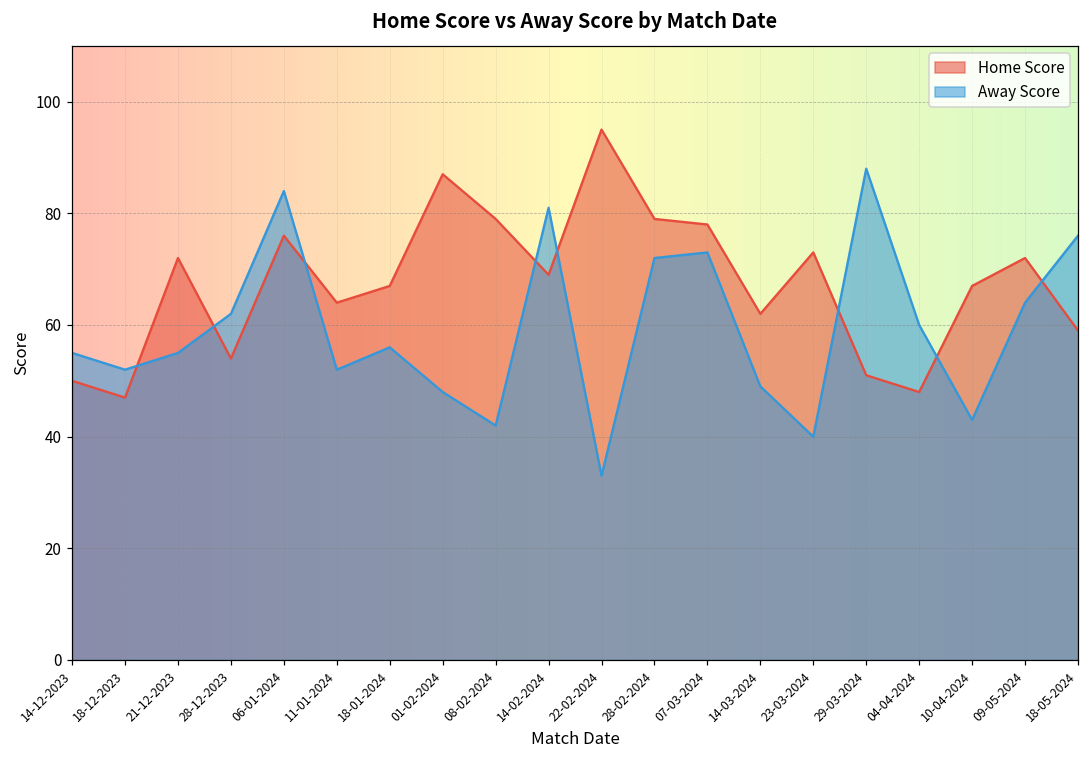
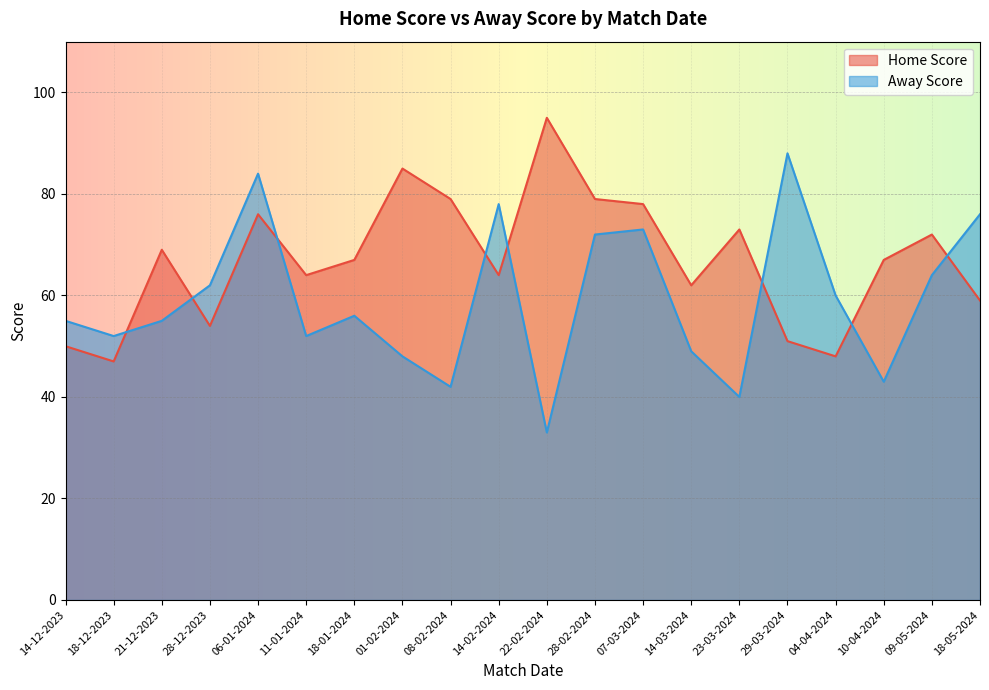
Home Score, 21-12-2023: 72 -> 69
Home Score, 01-02-2024: 87 -> 85
Home Score, 14-02-2024: 69 -> 64
Away Score, 14-02-2024: 81 -> 78
